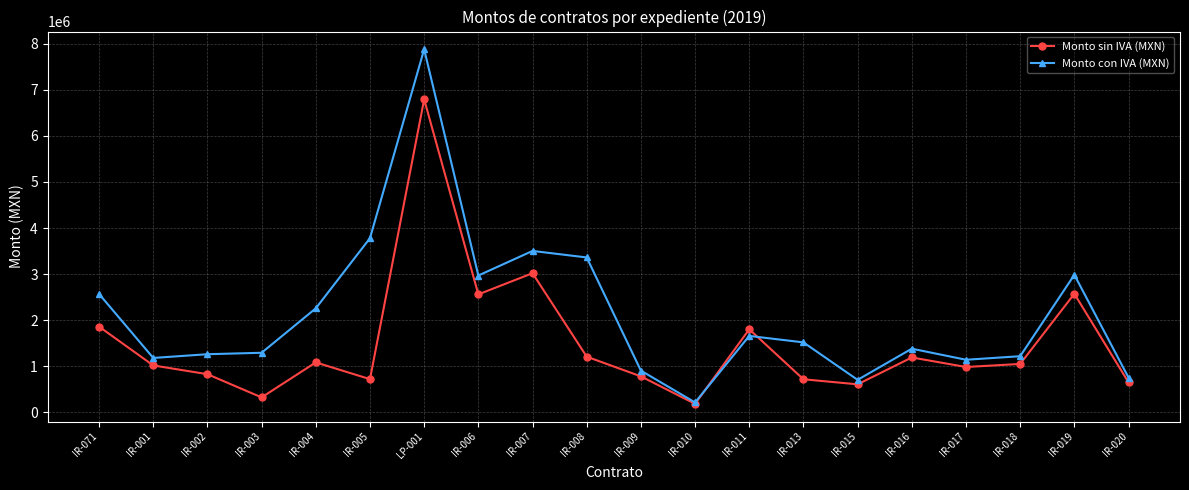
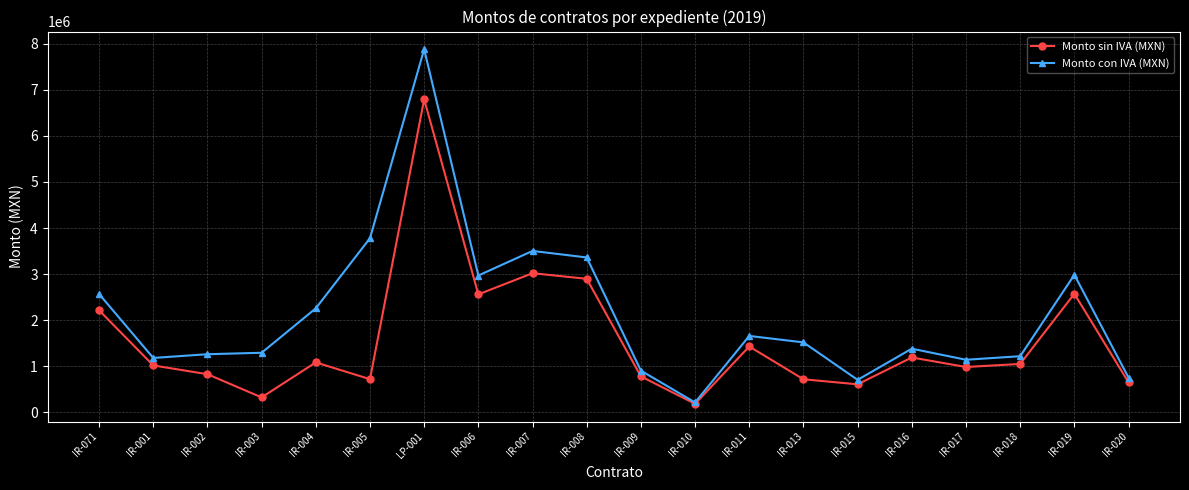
Monto sin IVA (MXN), IR-071: 1900000 -> 2200000
Monto sin IVA (MXN), IR-008: 1200000 -> 2900000
Monto sin IVA (MXN), IR-011: 1800000 -> 1400000
